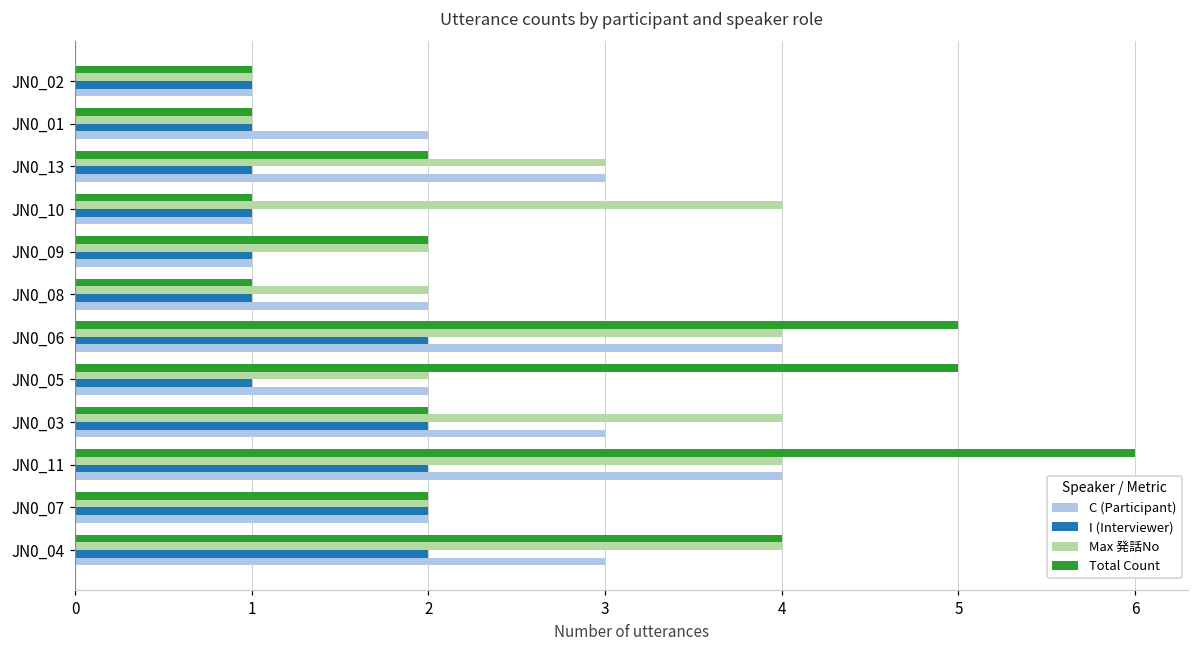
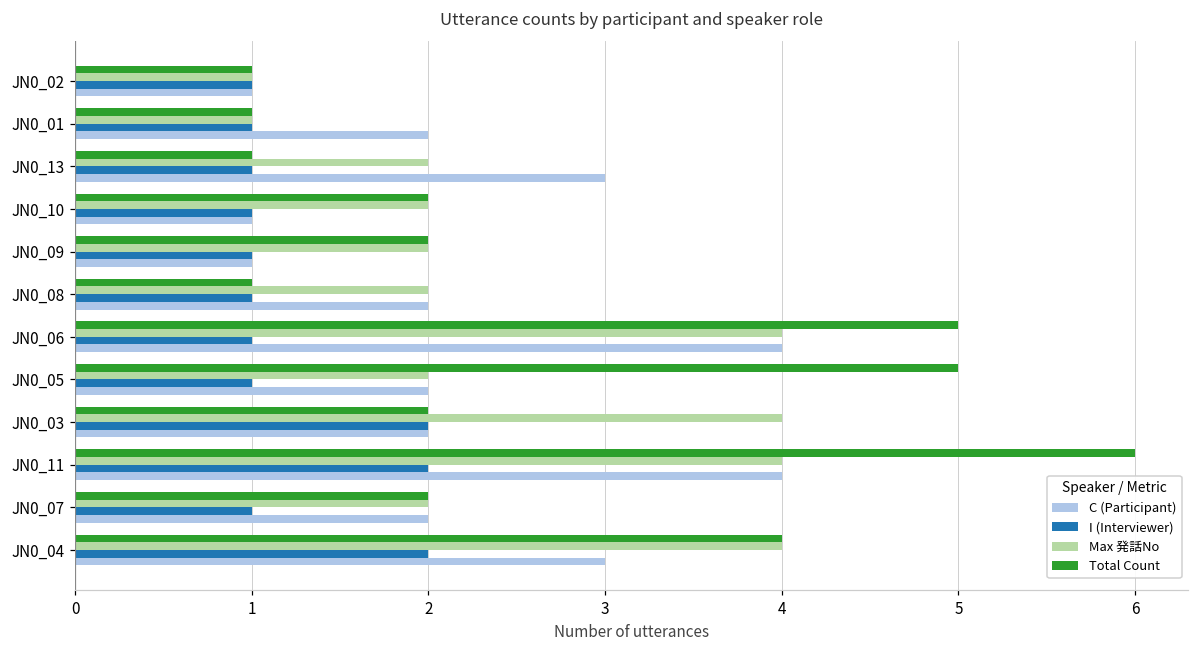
Total Count, JN0_13: 2 -> 1
Max 発話No, JN0_13: 3 -> 2
Total Count, JN0_10: 1 -> 2
Max 発話No, JN0_10: 4 -> 2
I (Interviewer), JN0_06: 2 -> 1
C (Participant), JN0_03: 3 -> 2
I (Interviewer), JN0_07: 2 -> 1
